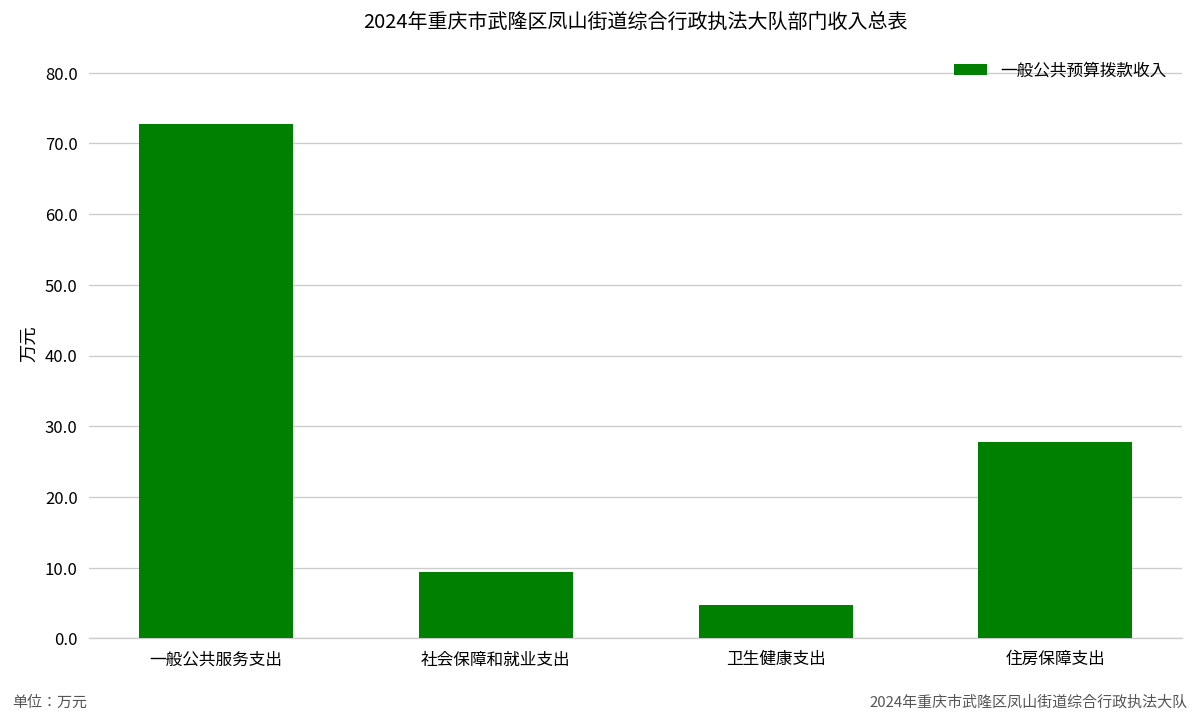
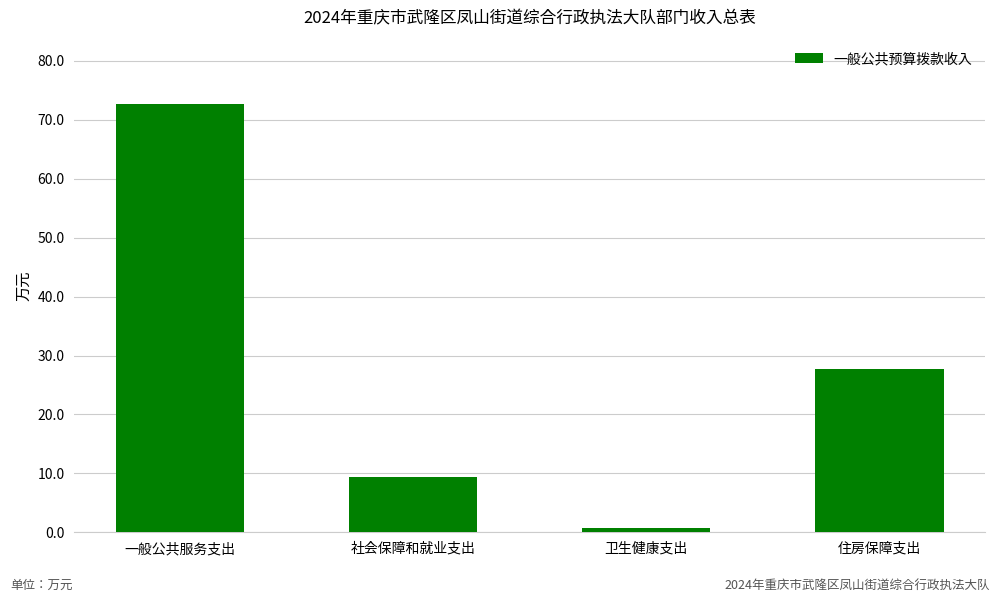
卫生健康支出: 5 -> 1
